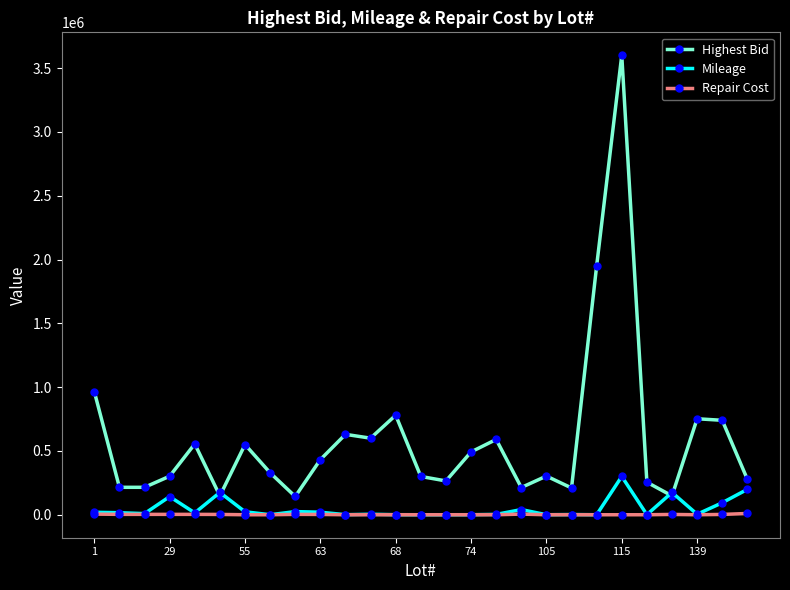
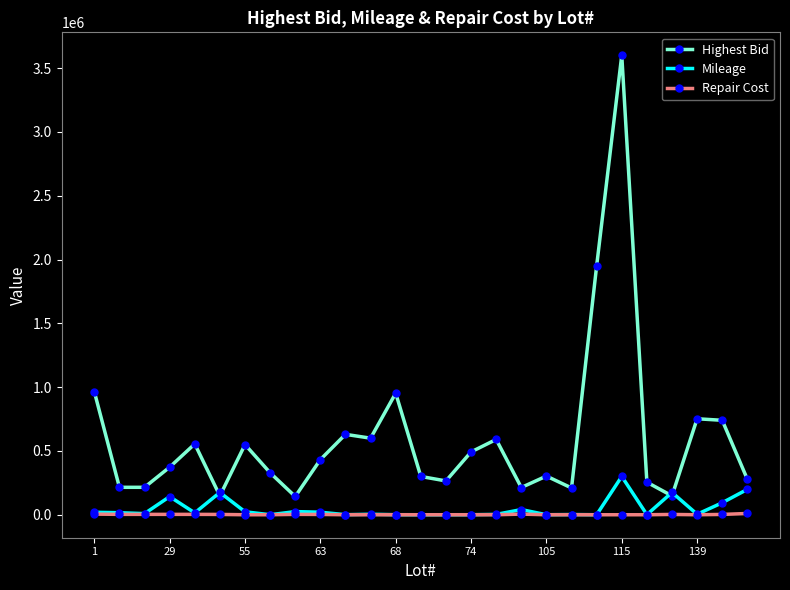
Highest Bid, 29: 300000 -> 370000
Highest Bid, 68: 780000 -> 950000
